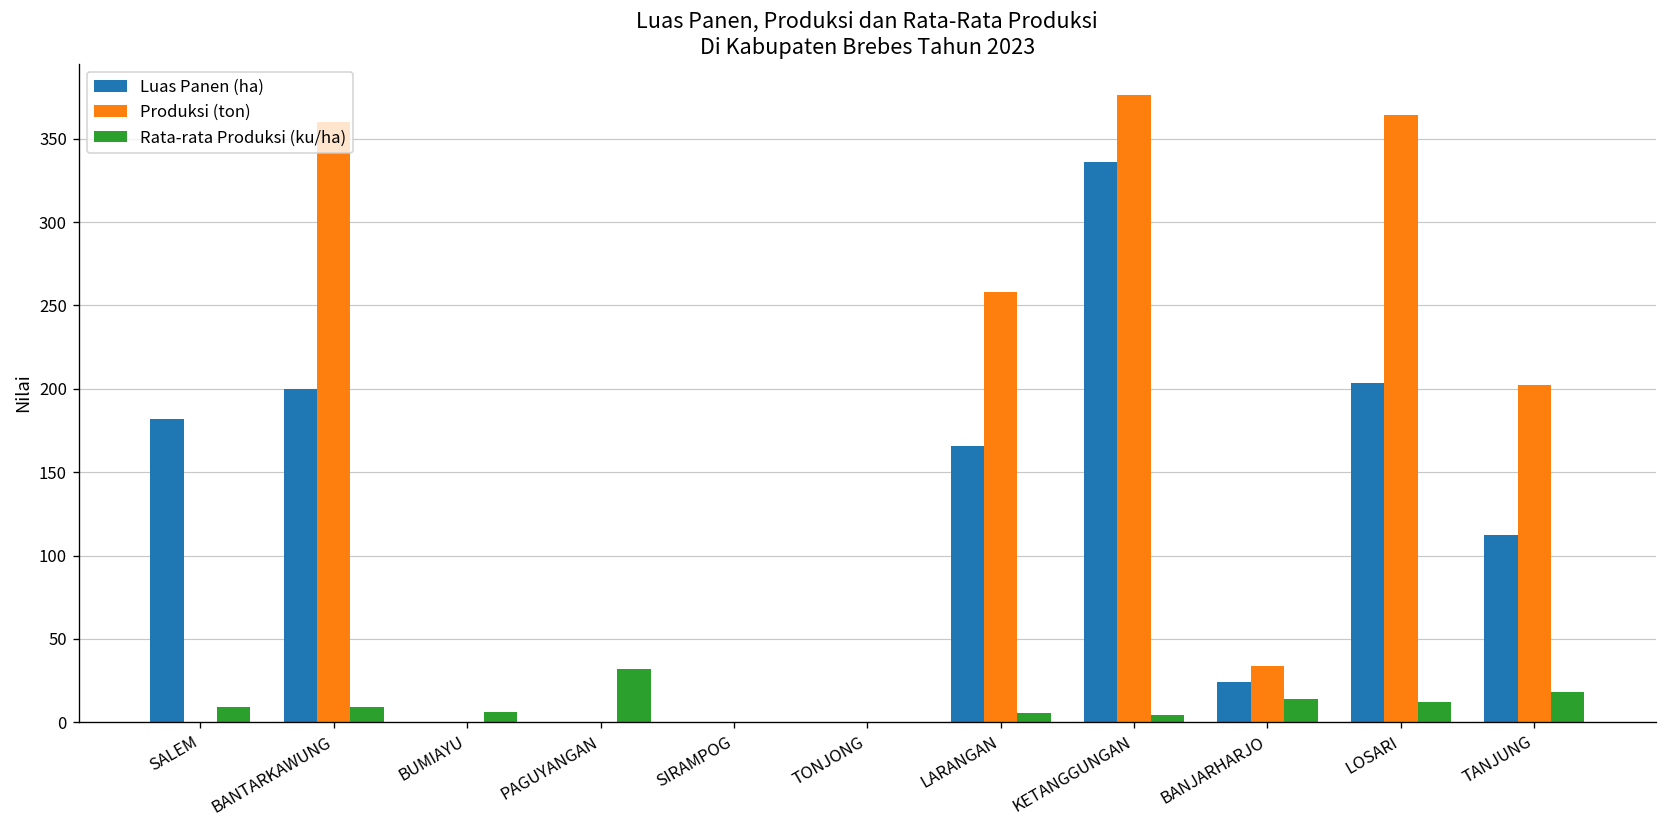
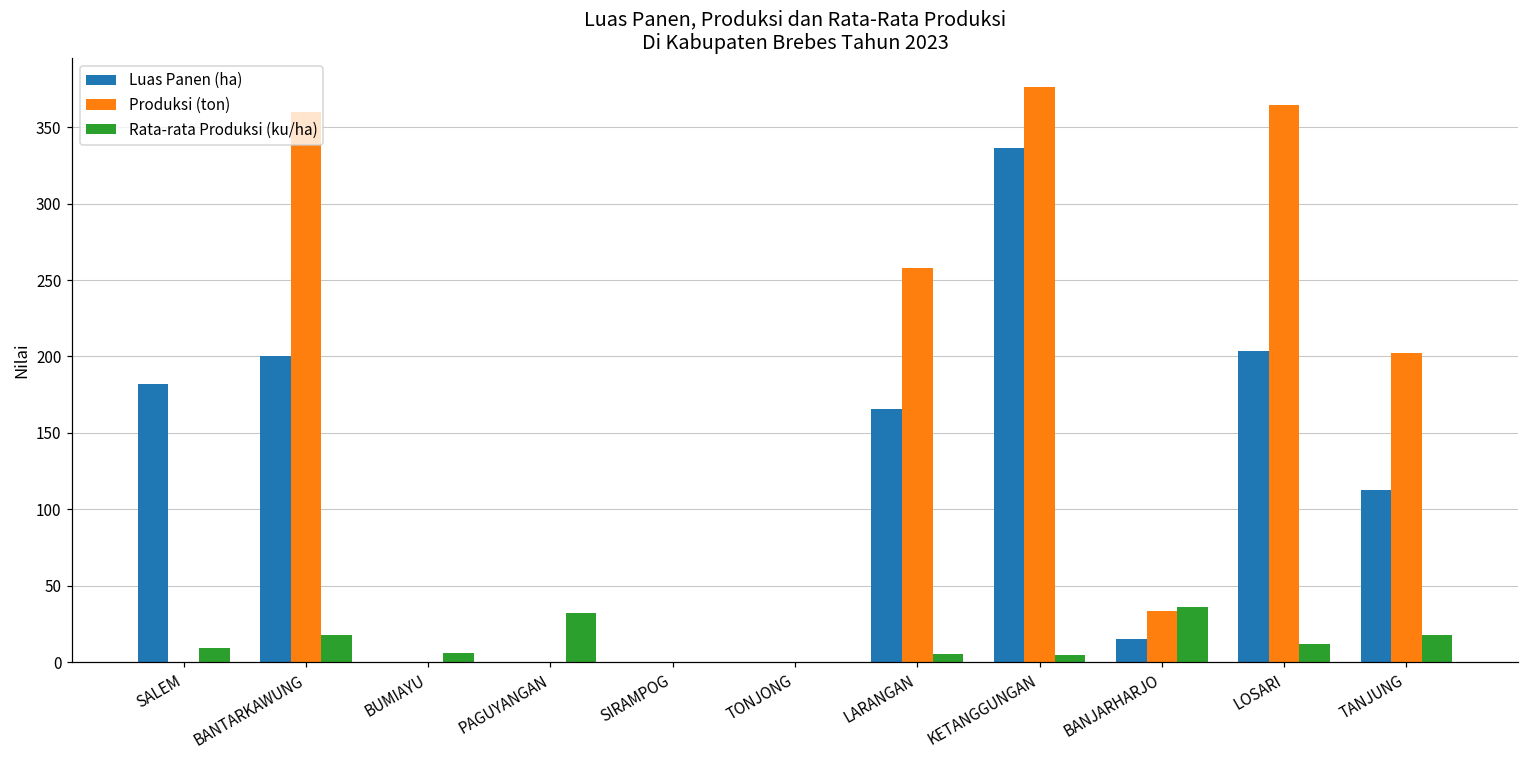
Rata-rata Produksi (ku/ha), BANTARKAWUNG: 9 -> 18
Luas Panen (ha), BANJARHARJO: 24 -> 15
Rata-rata Produksi (ku/ha), BANJARHARJO: 14 -> 36
